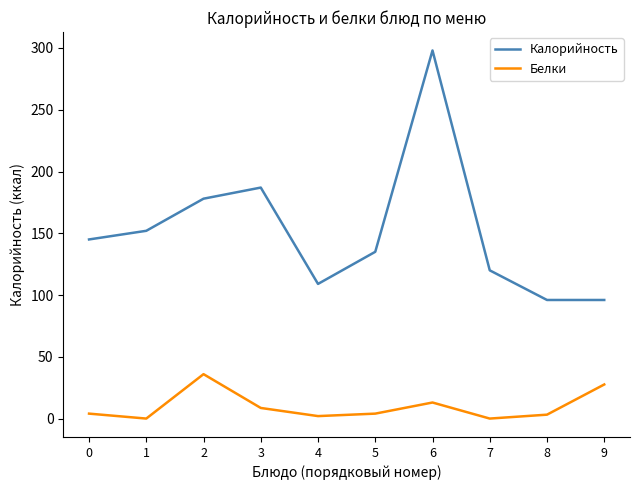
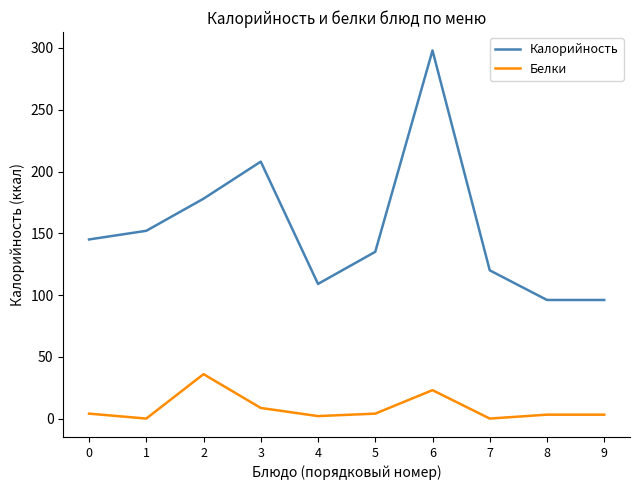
Калорийность, 3: 187 -> 208
Белки, 6: 13 -> 23
Белки, 9: 28 -> 3
